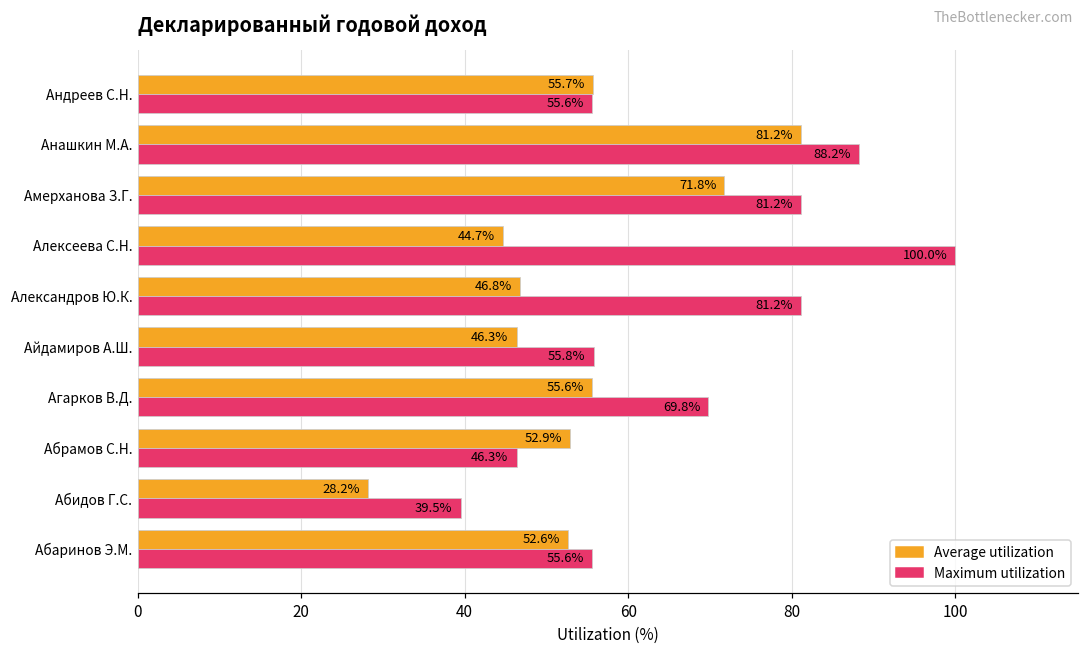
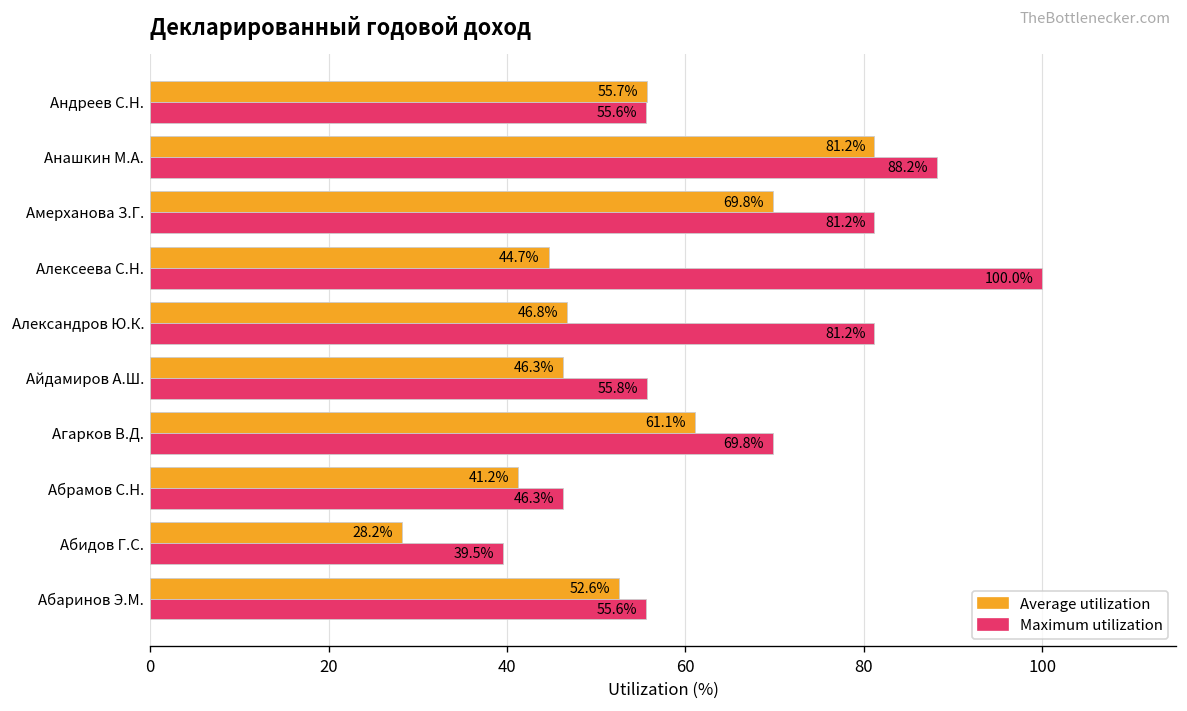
Average utilization, Амерханова З.Г.: 71.8% -> 69.8%
Average utilization, Агарков В.Д.: 55.6% -> 61.1%
Average utilization, Абрамов С.Н.: 52.9% -> 41.2%
